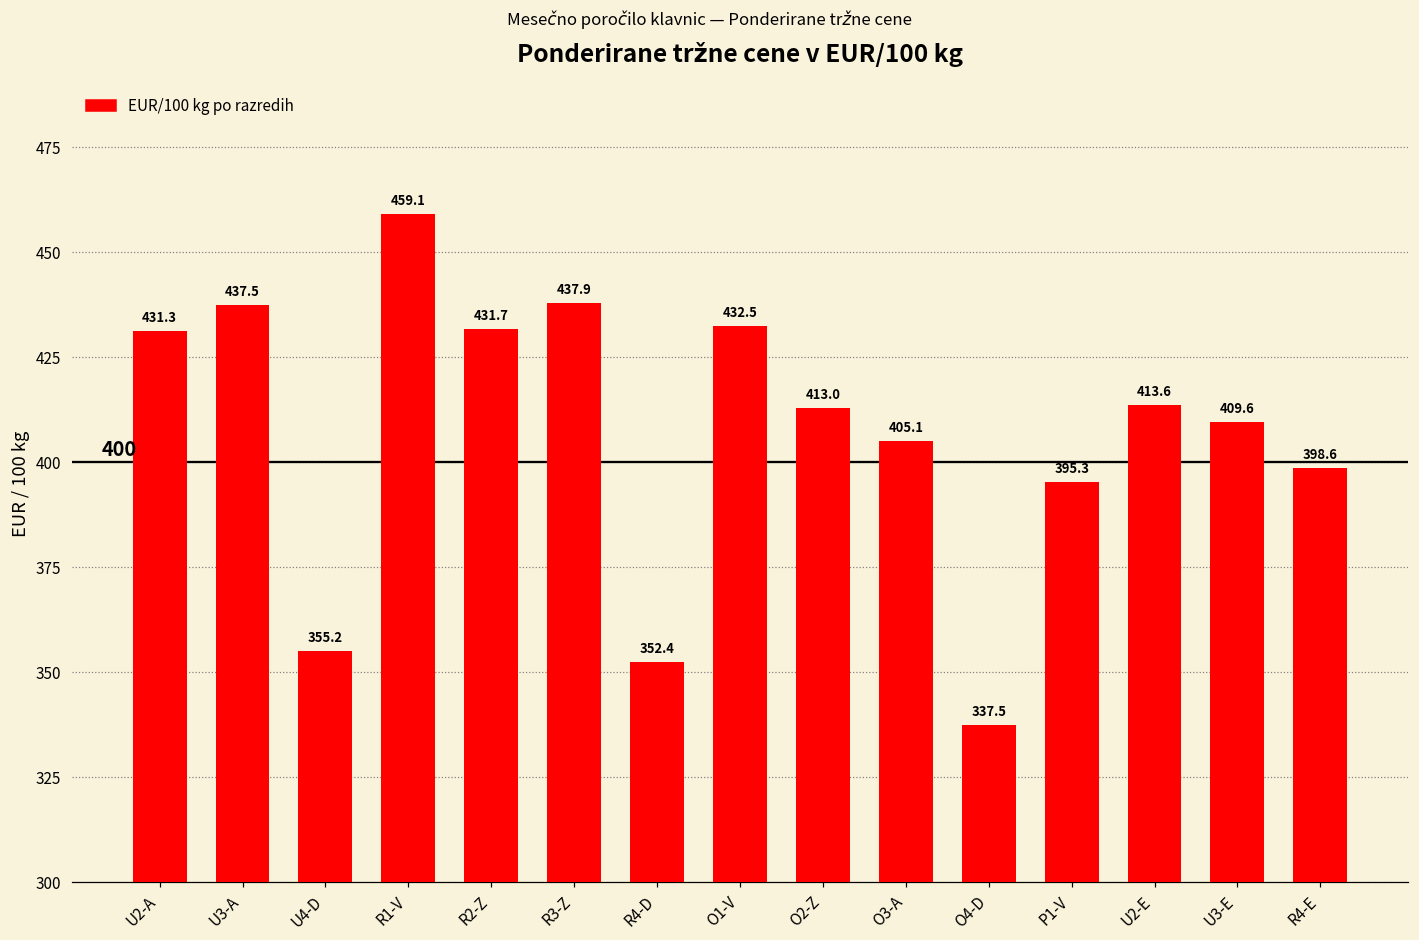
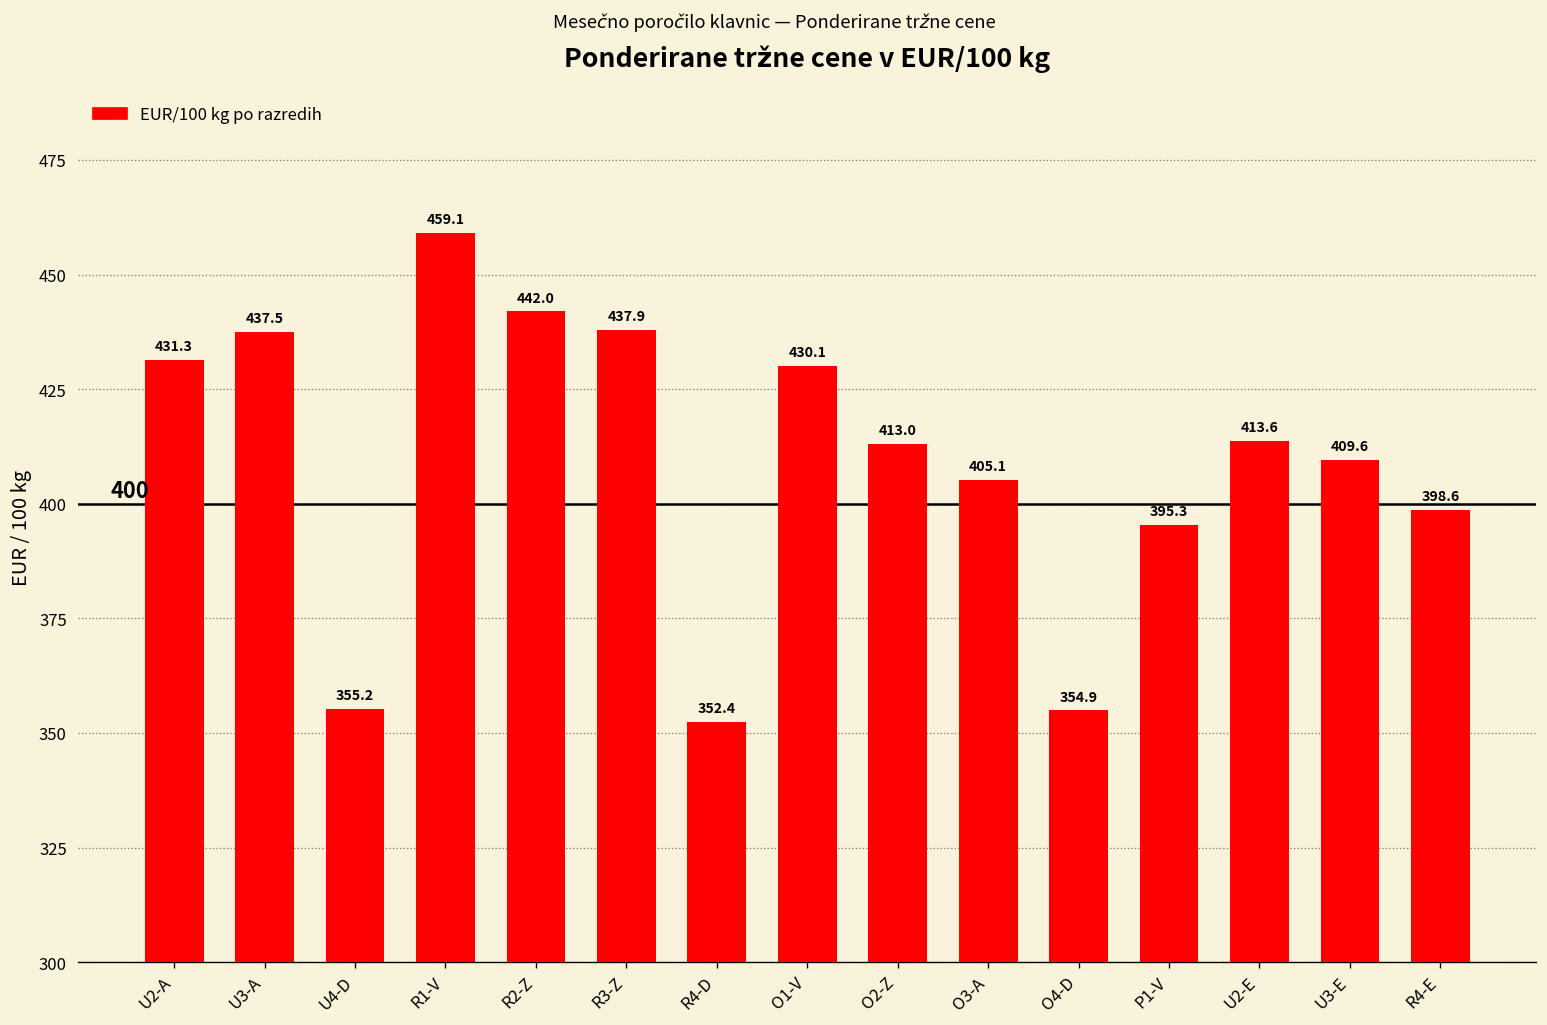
R2-Z: 431.7 -> 442.0
O1-V: 432.5 -> 430.1
O4-D: 337.5 -> 354.9
